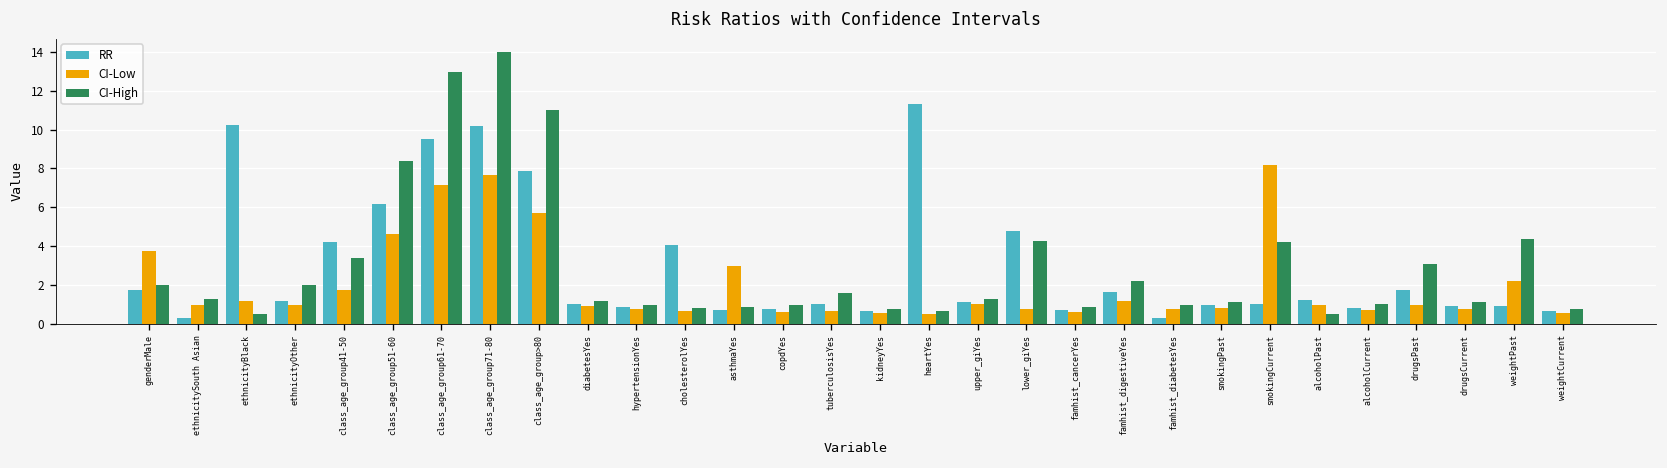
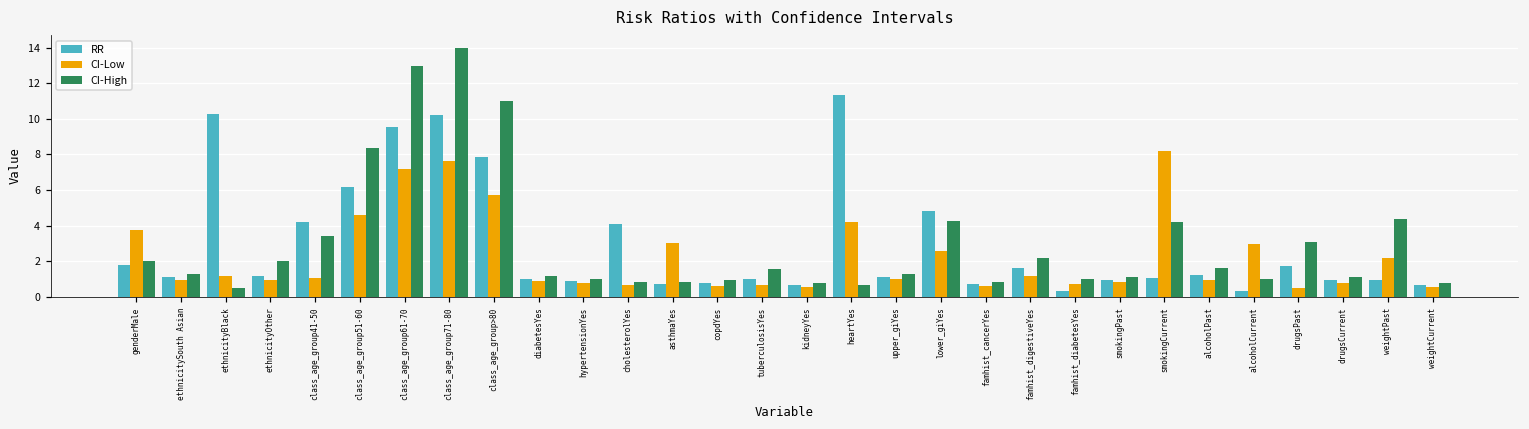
RR, ethnicitySouth Asian: 0.3 -> 1.1
CI-Low, class_age_group41-50: 1.7 -> 1.1
CI-Low, heartYes: 0.5 -> 4.2
CI-Low, lower_giYes: 0.7 -> 2.6
CI-High, alcoholPast: 0.5 -> 1.6
RR, alcoholCurrent: 0.8 -> 0.3
CI-Low, alcoholCurrent: 0.7 -> 2.9
CI-Low, drugsPast: 1.0 -> 0.5
